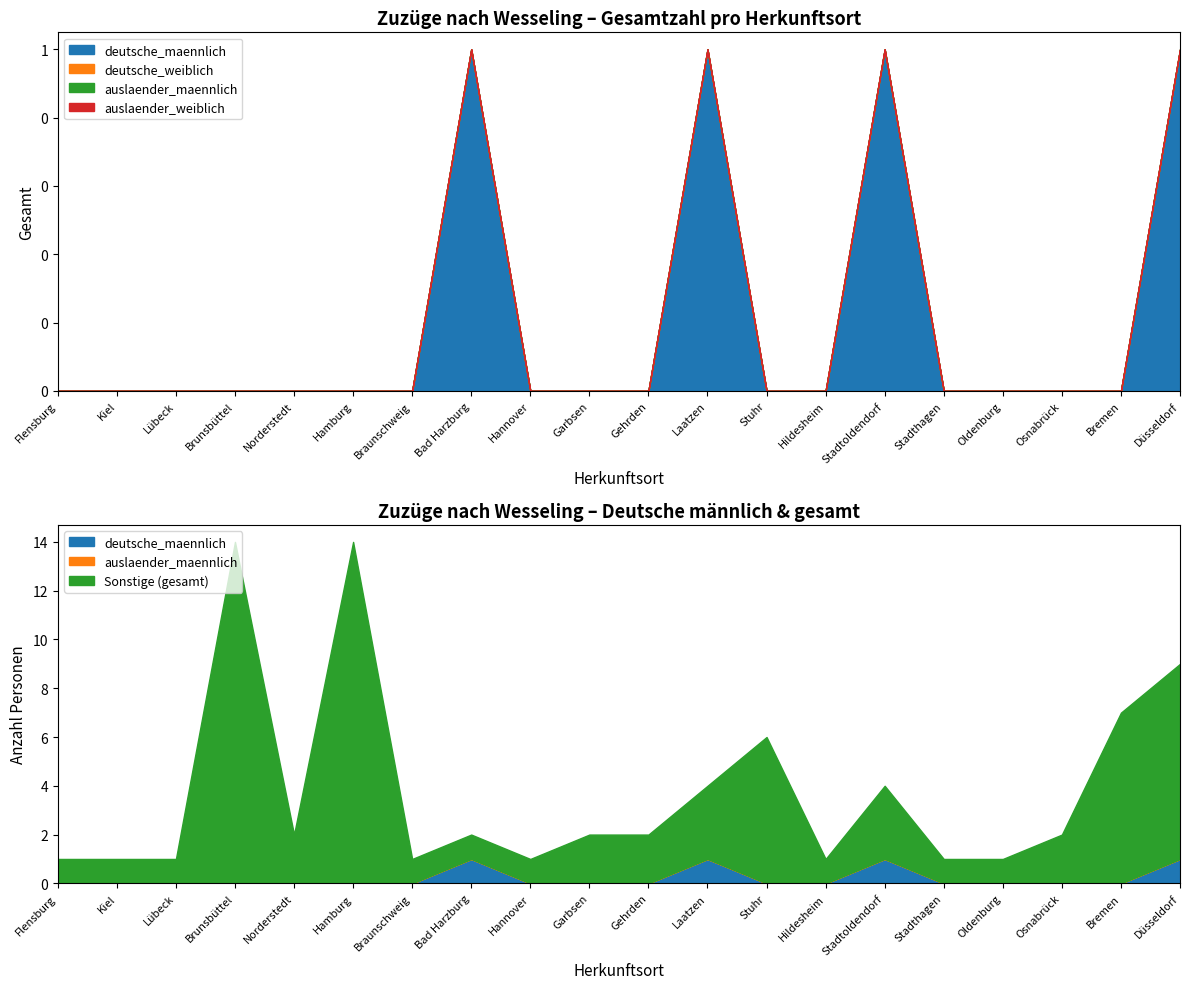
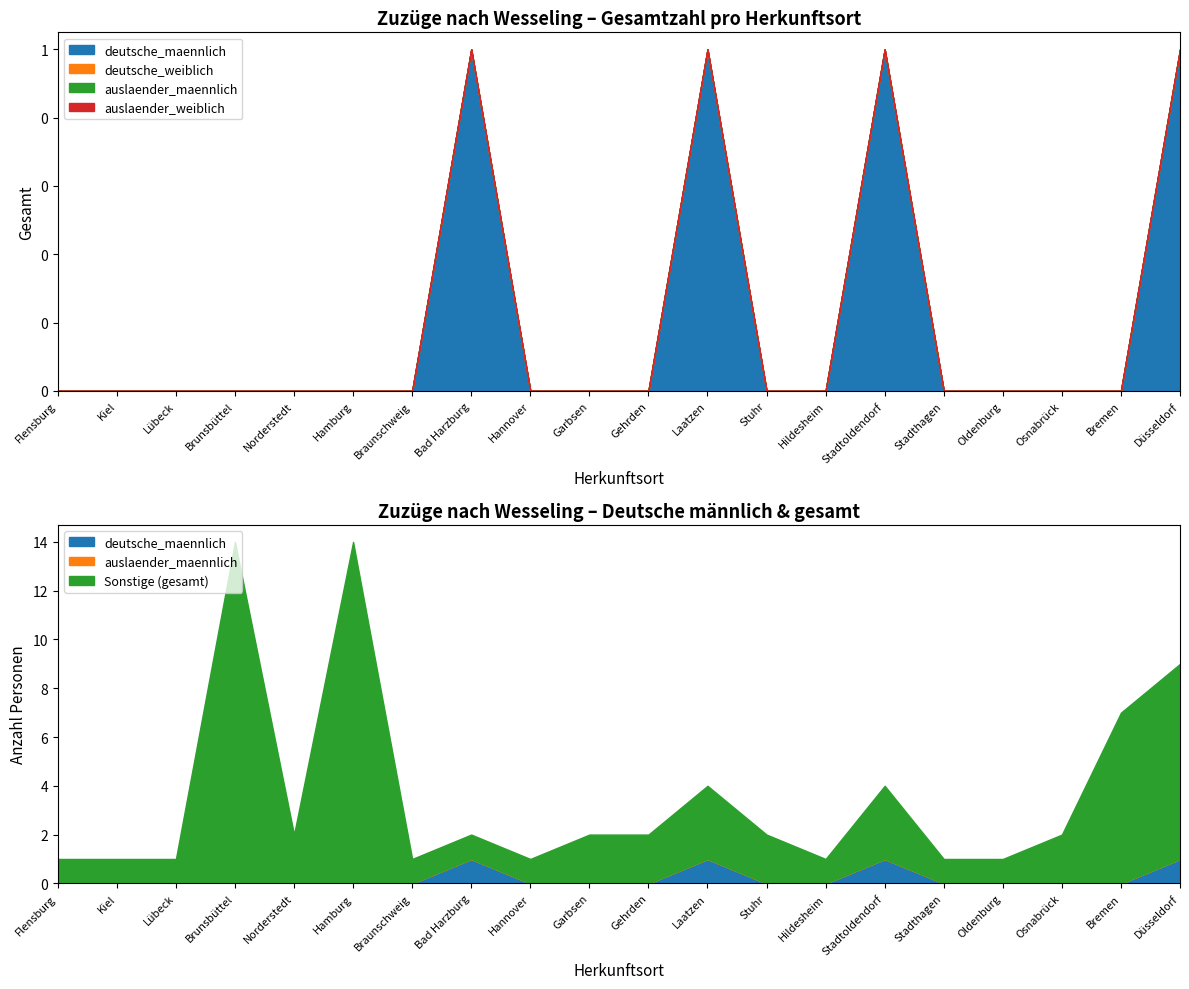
Zuzüge nach Wesseling – Deutsche männlich & gesamt, Sonstige (gesamt), Stuhr: 6 -> 2
